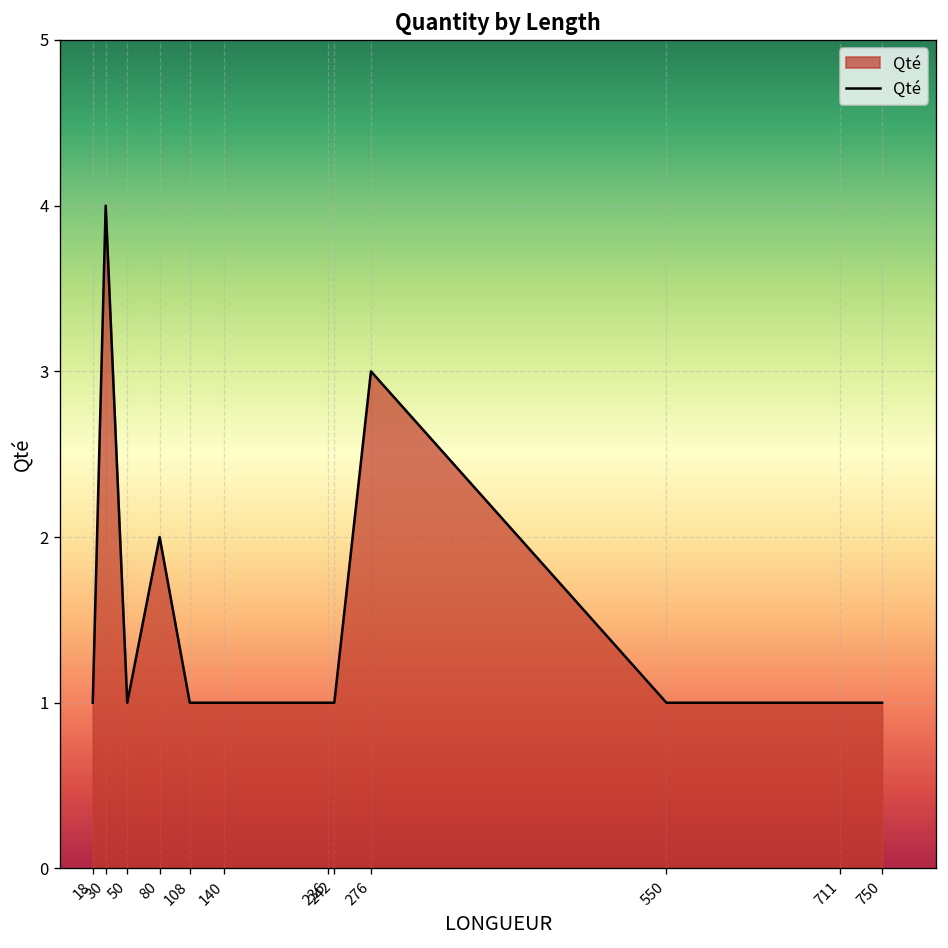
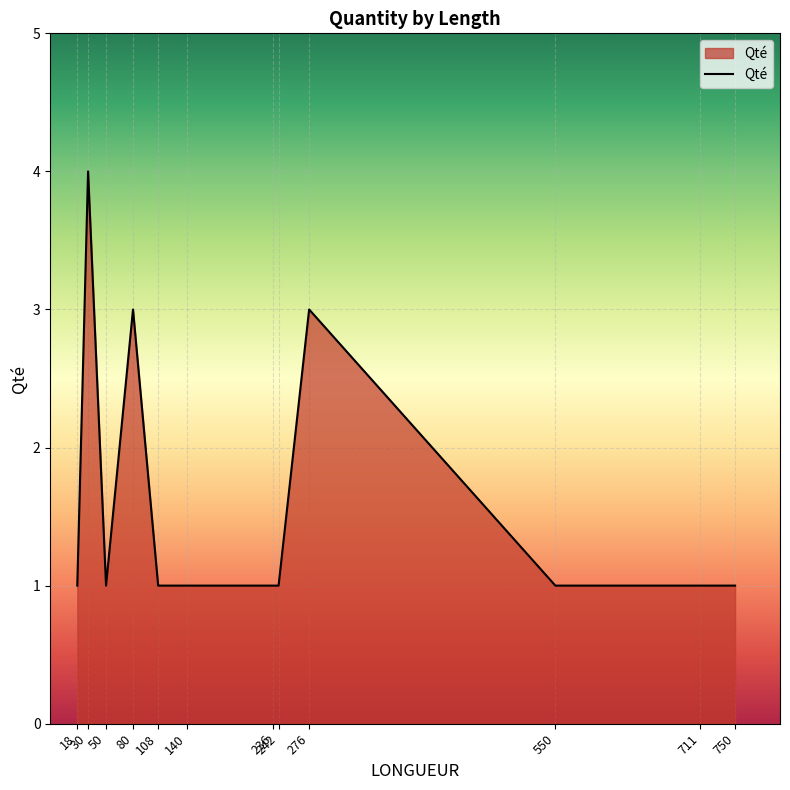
80: 2 -> 3
